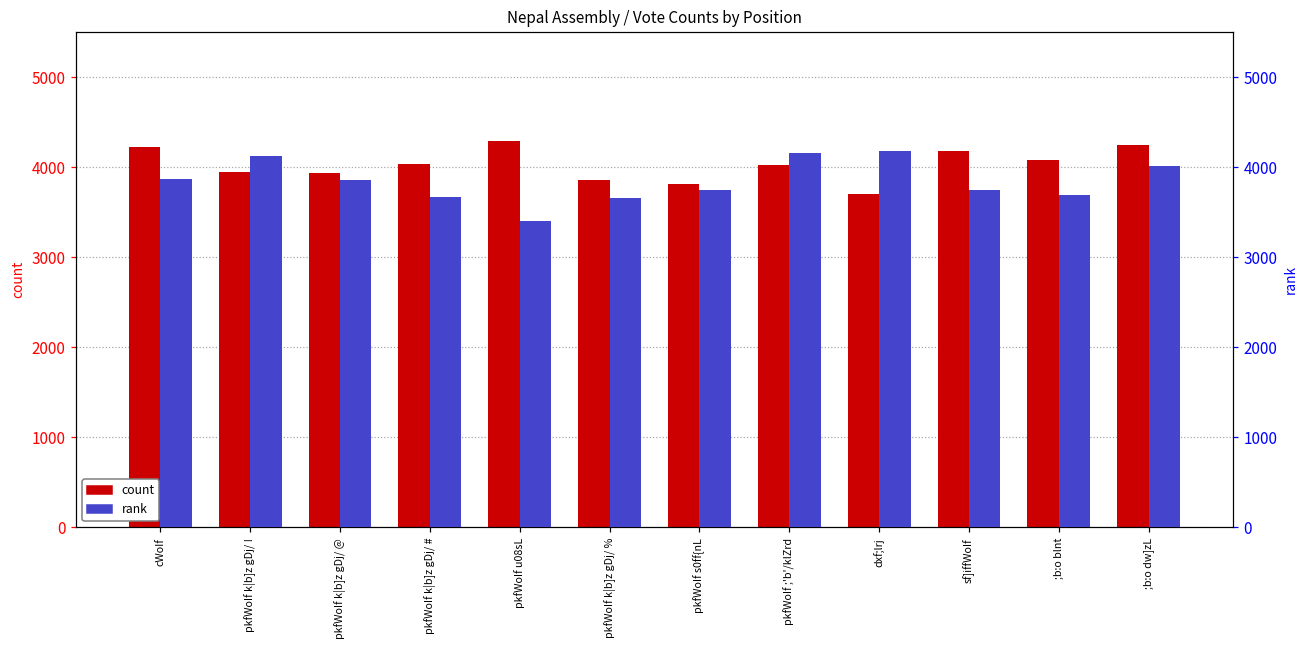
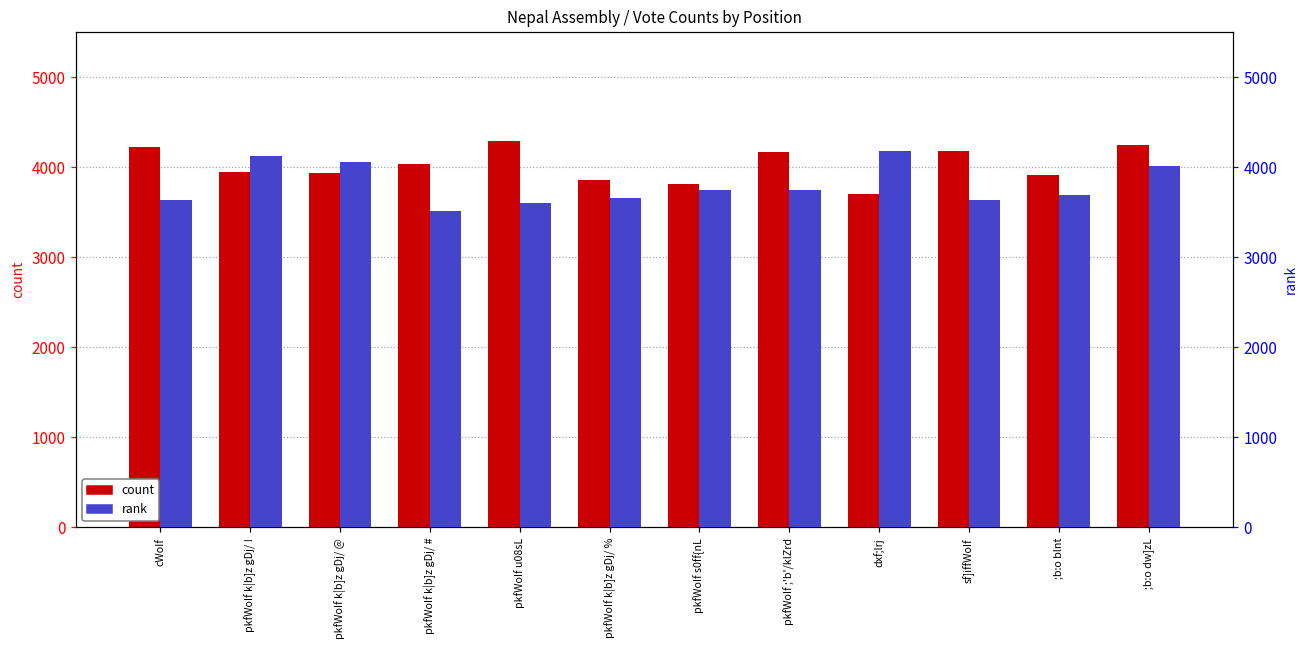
count, pkfWoIf ;'b'/klZrd: 4000 -> 4200
count, ;b:o blnt: 4100 -> 3900
rank, cWoIf: 3900 -> 3600
rank, pkfWoIf k|b]z gDj/ @: 3900 -> 4100
rank, pkfWoIf k|b]z gDj/ #: 3700 -> 3500
rank, pkfWoIf u08sL: 3400 -> 3600
rank, pkfWoIf ;'b'/klZrd: 4200 -> 3700
rank, sf]iffWoIf: 3700 -> 3600
